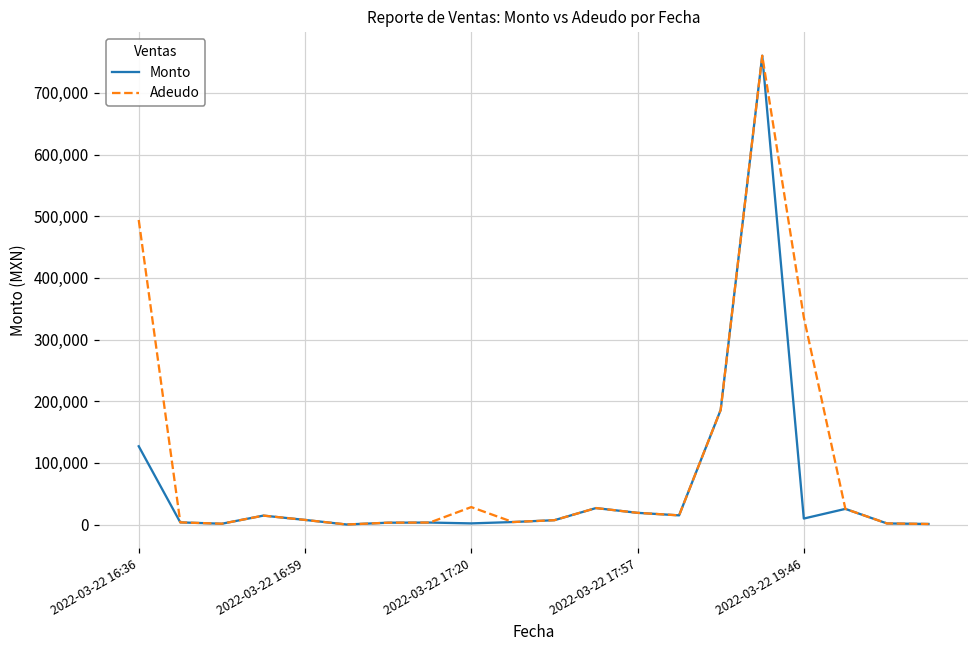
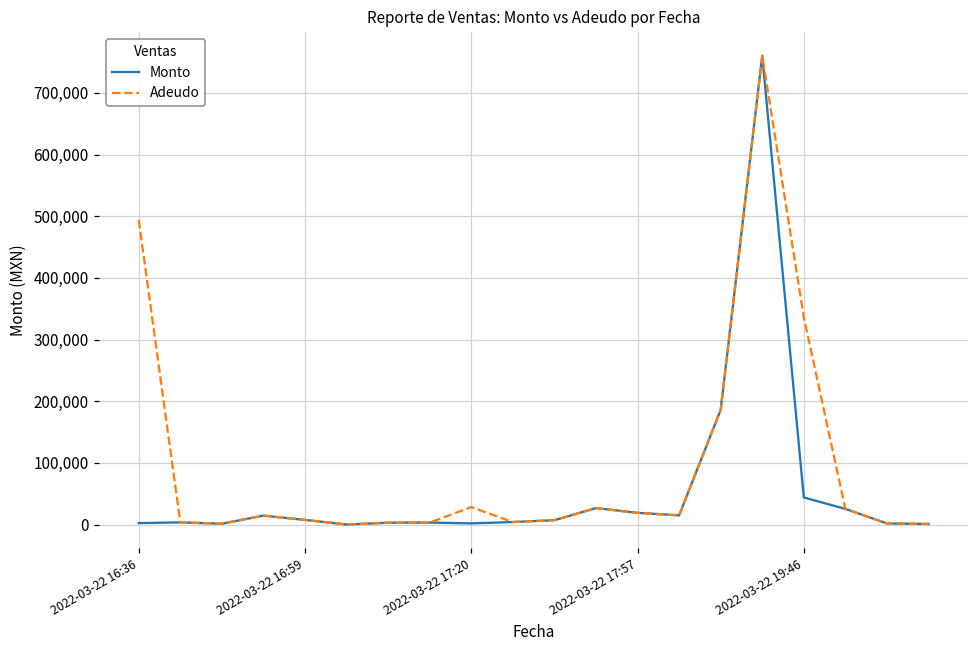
Monto, 2022-03-22 16:36: 130,000 -> 0
Monto, 2022-03-22 19:46: 10,000 -> 40,000
